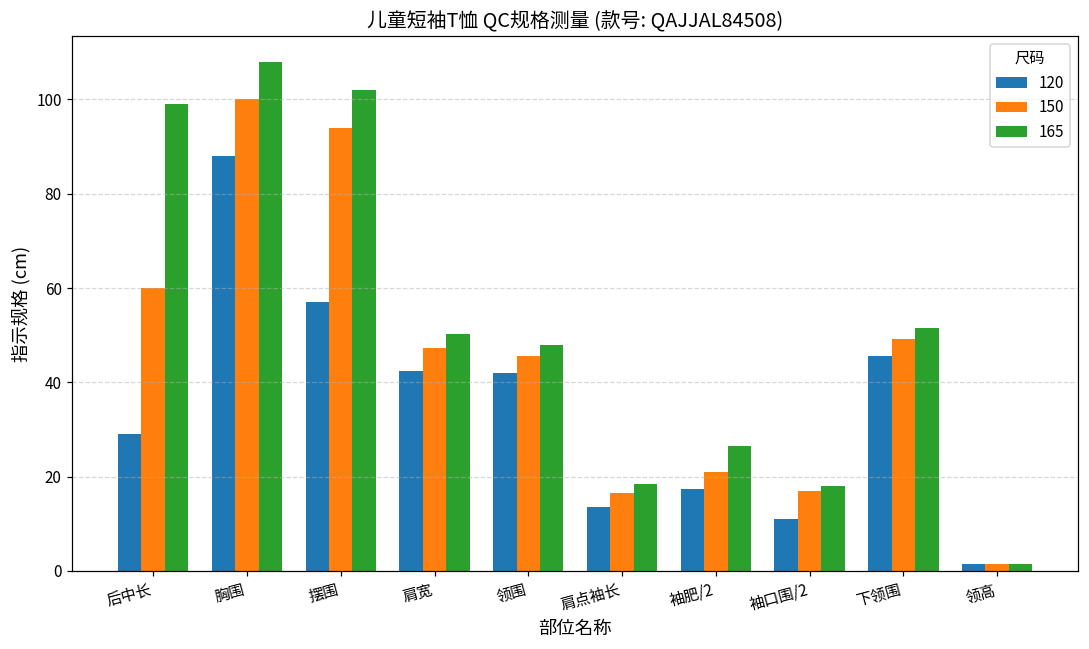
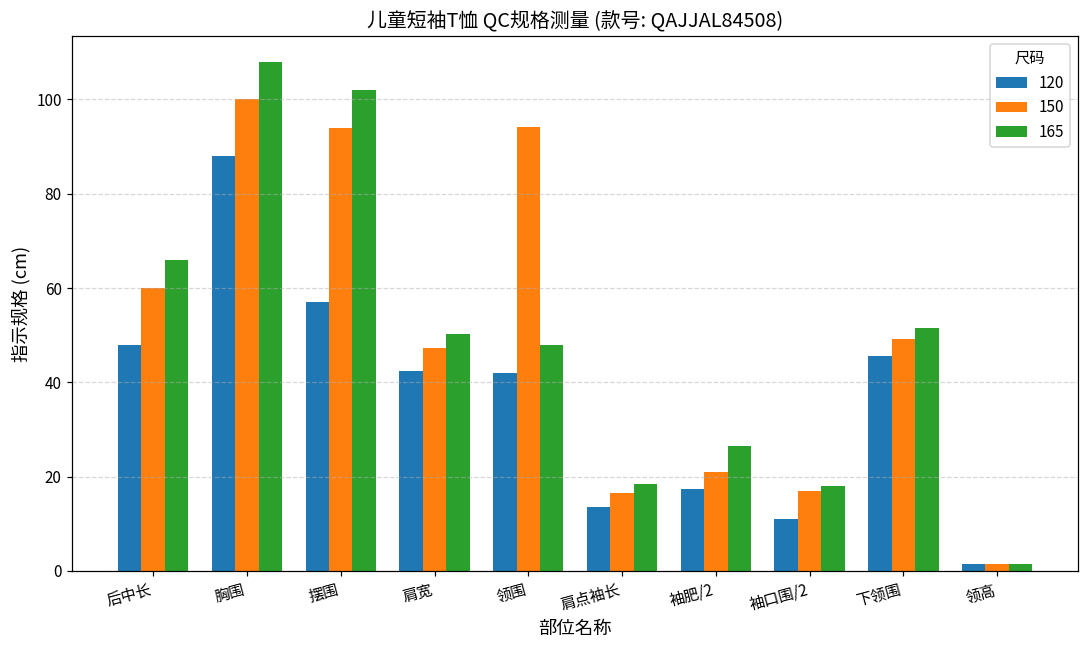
120, 后中长: 29 -> 48
165, 后中长: 99 -> 66
150, 领围: 46 -> 94
